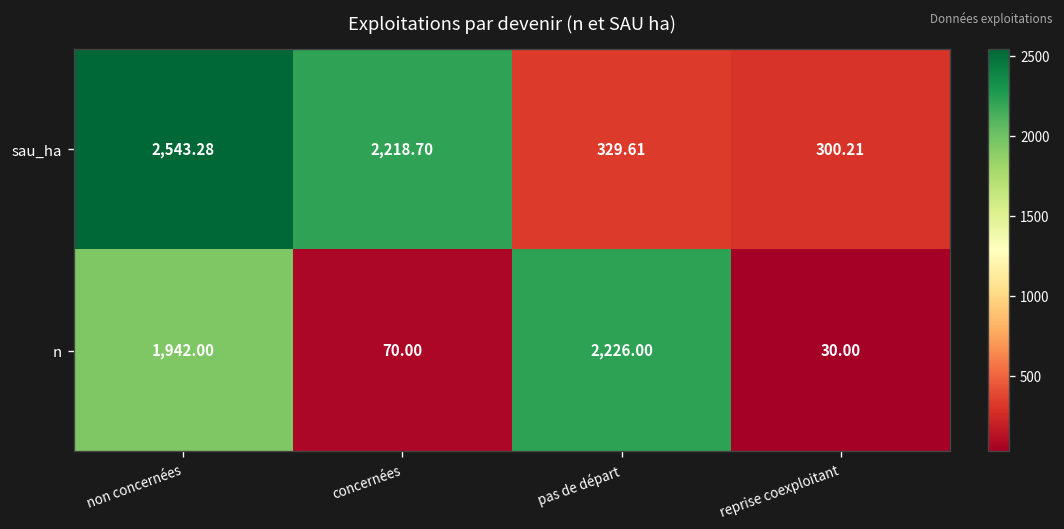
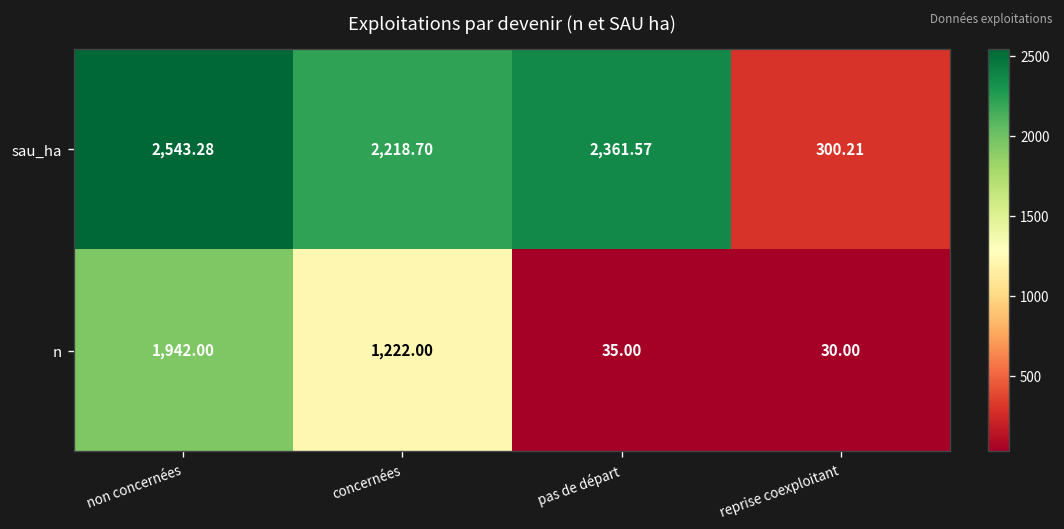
sau_ha, pas de départ: 329.61 -> 2,361.57
n, concernées: 70.00 -> 1,222.00
n, pas de départ: 2,226.00 -> 35.00
